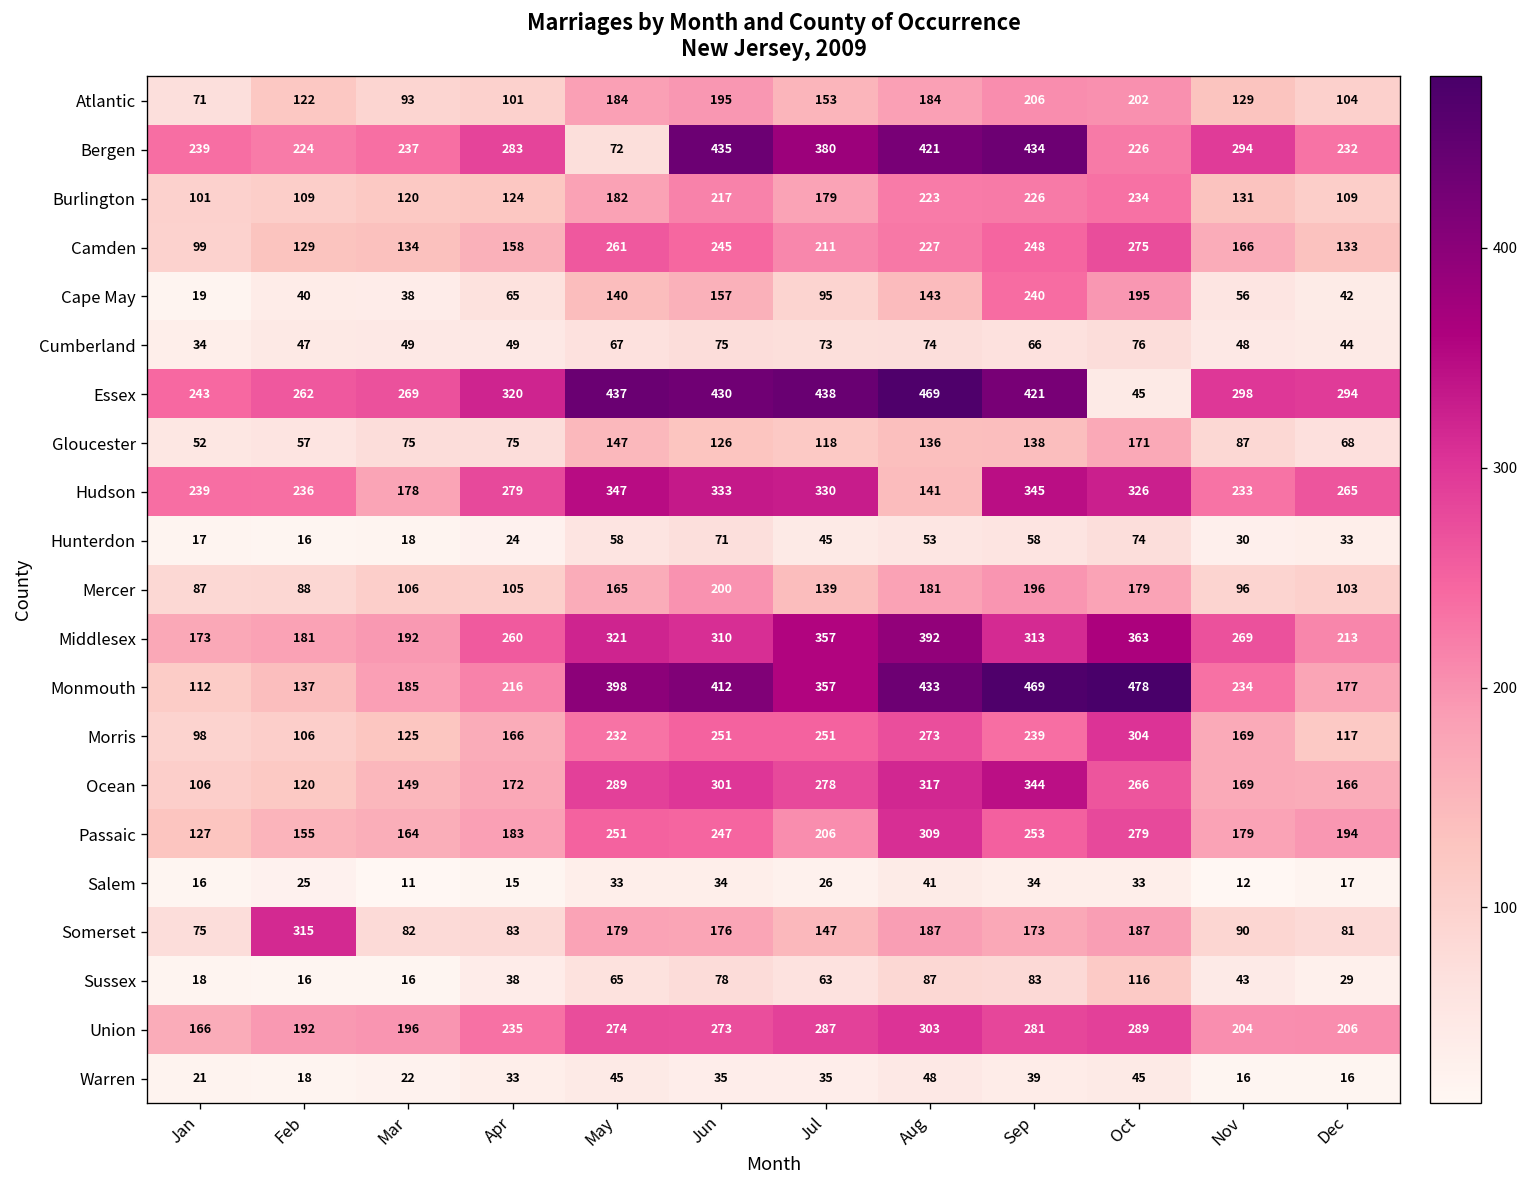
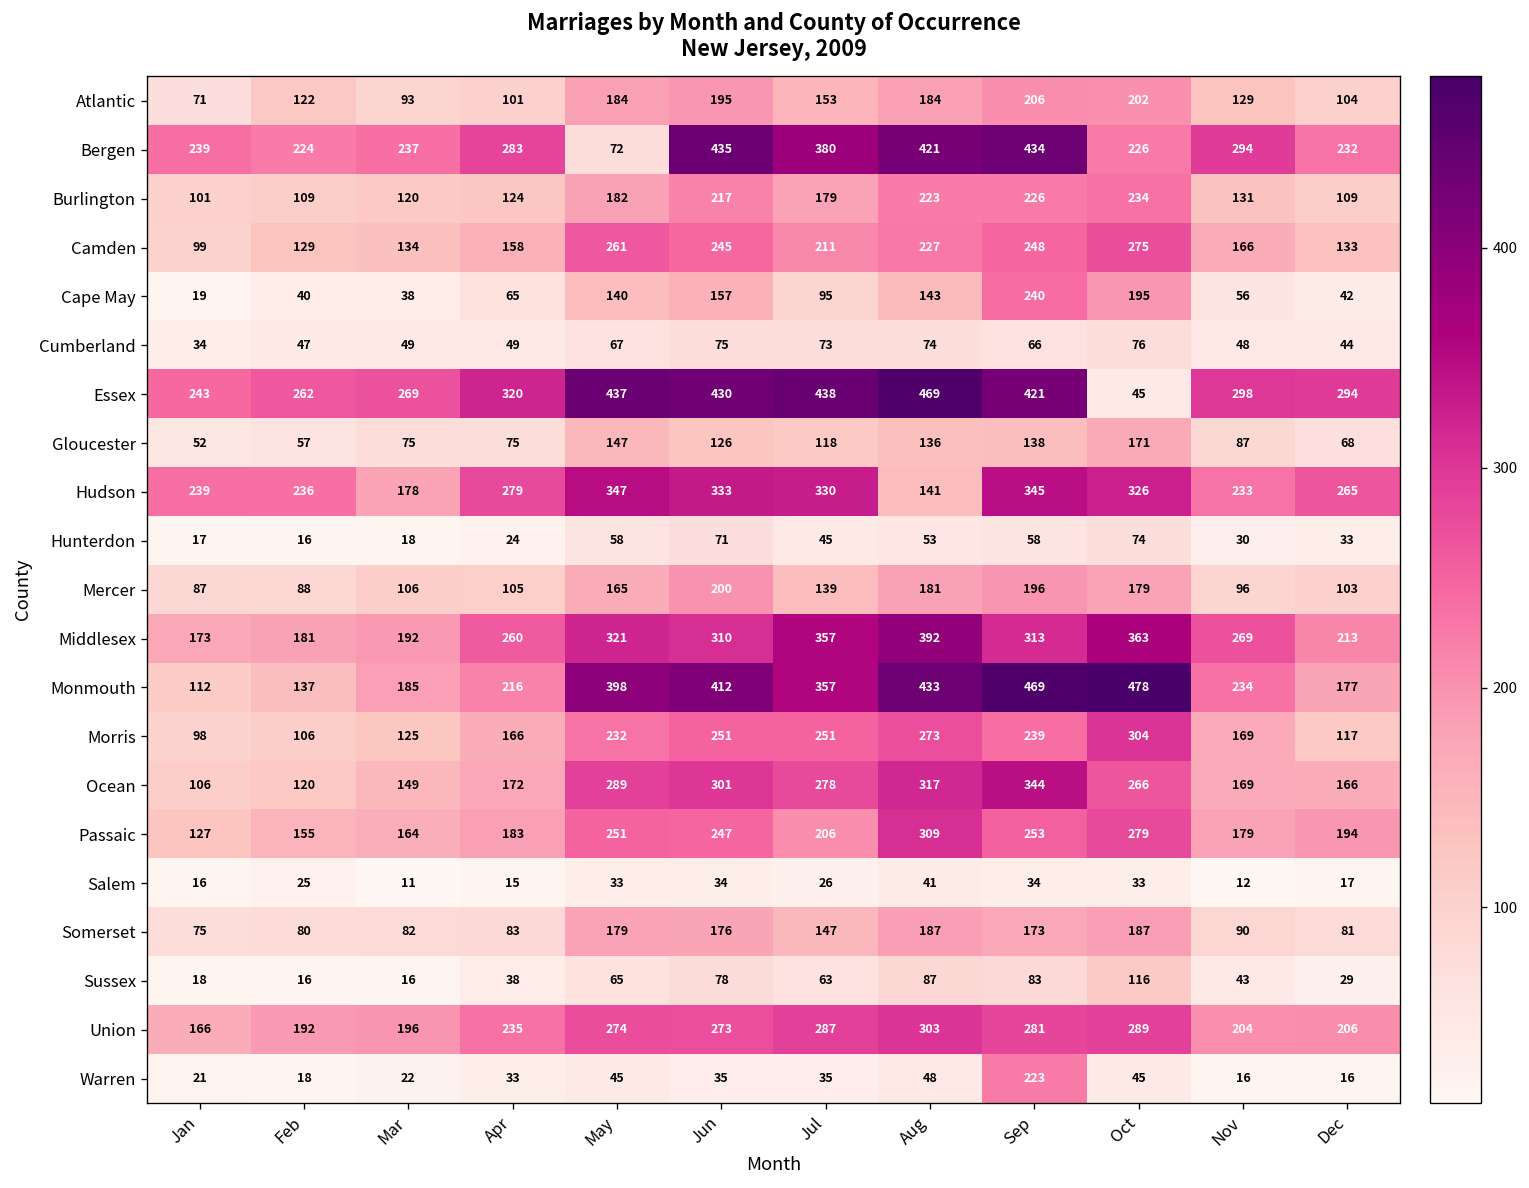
Somerset, Feb: 315 -> 80
Warren, Sep: 39 -> 223
